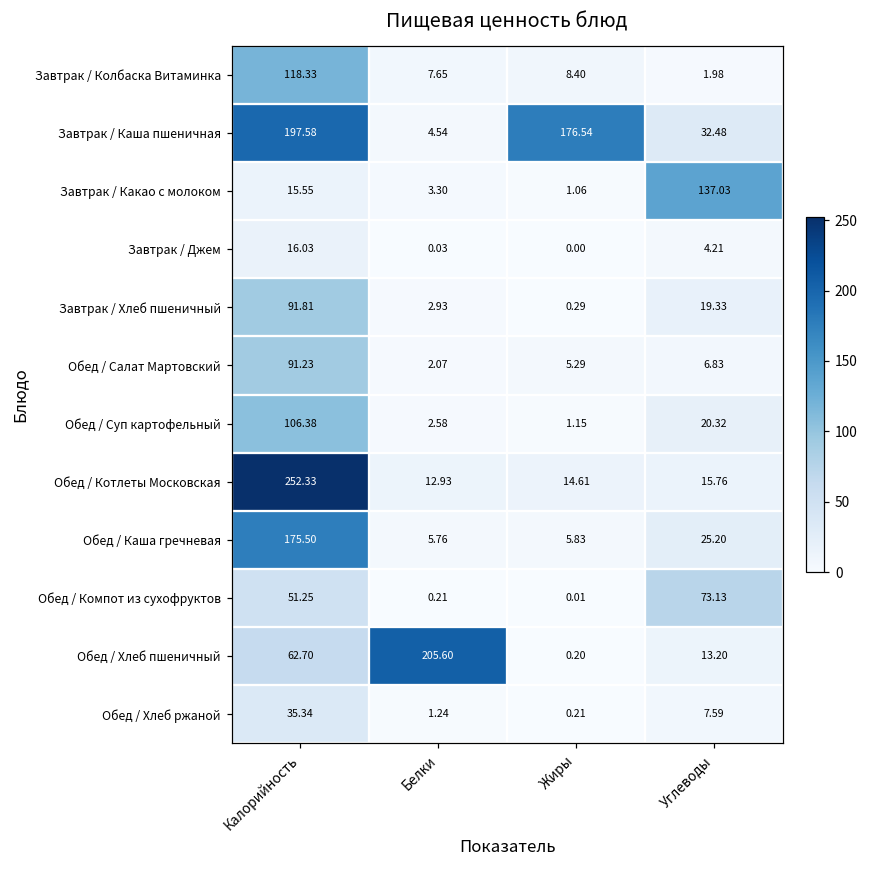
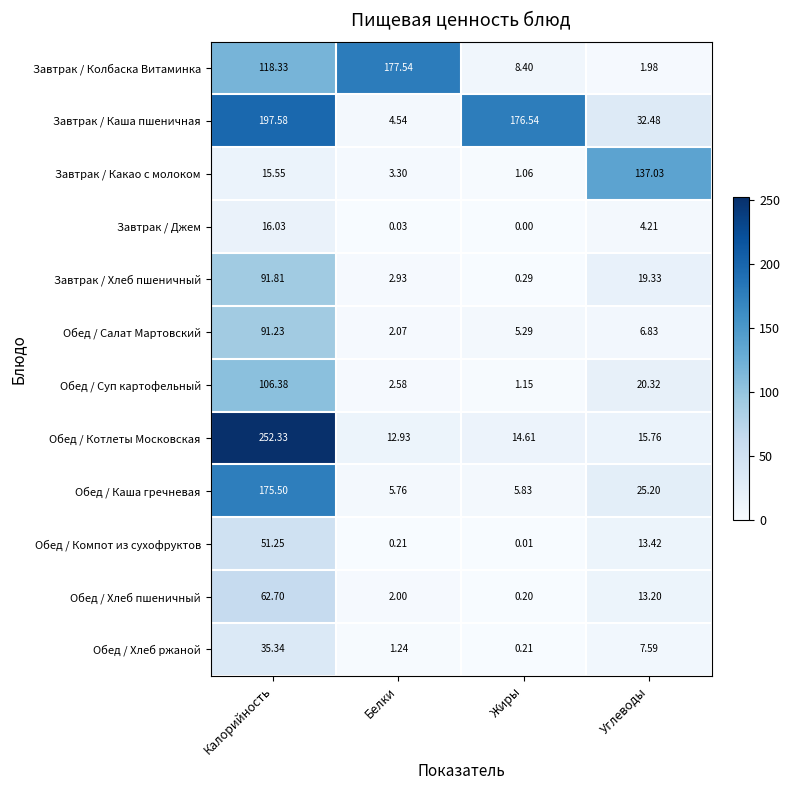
Завтрак / Колбаска Витаминка, Белки: 7.65 -> 177.54
Обед / Компот из сухофруктов, Углеводы: 73.13 -> 13.42
Обед / Хлеб пшеничный, Белки: 205.60 -> 2.00
